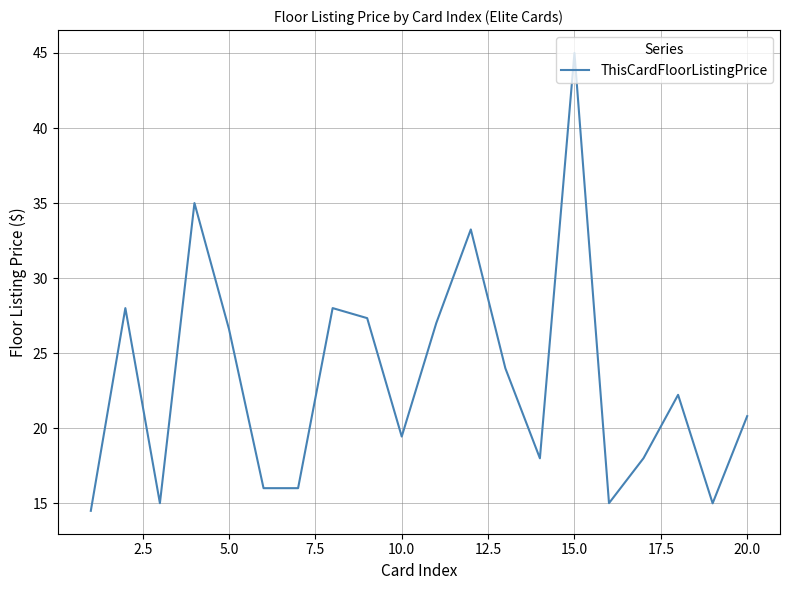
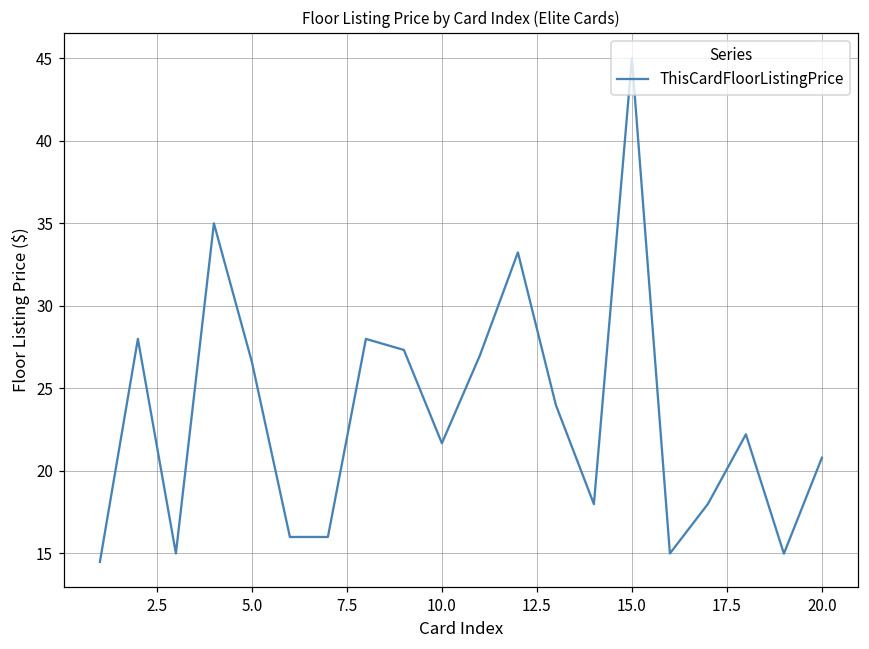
10.0: 19.4 -> 21.7
